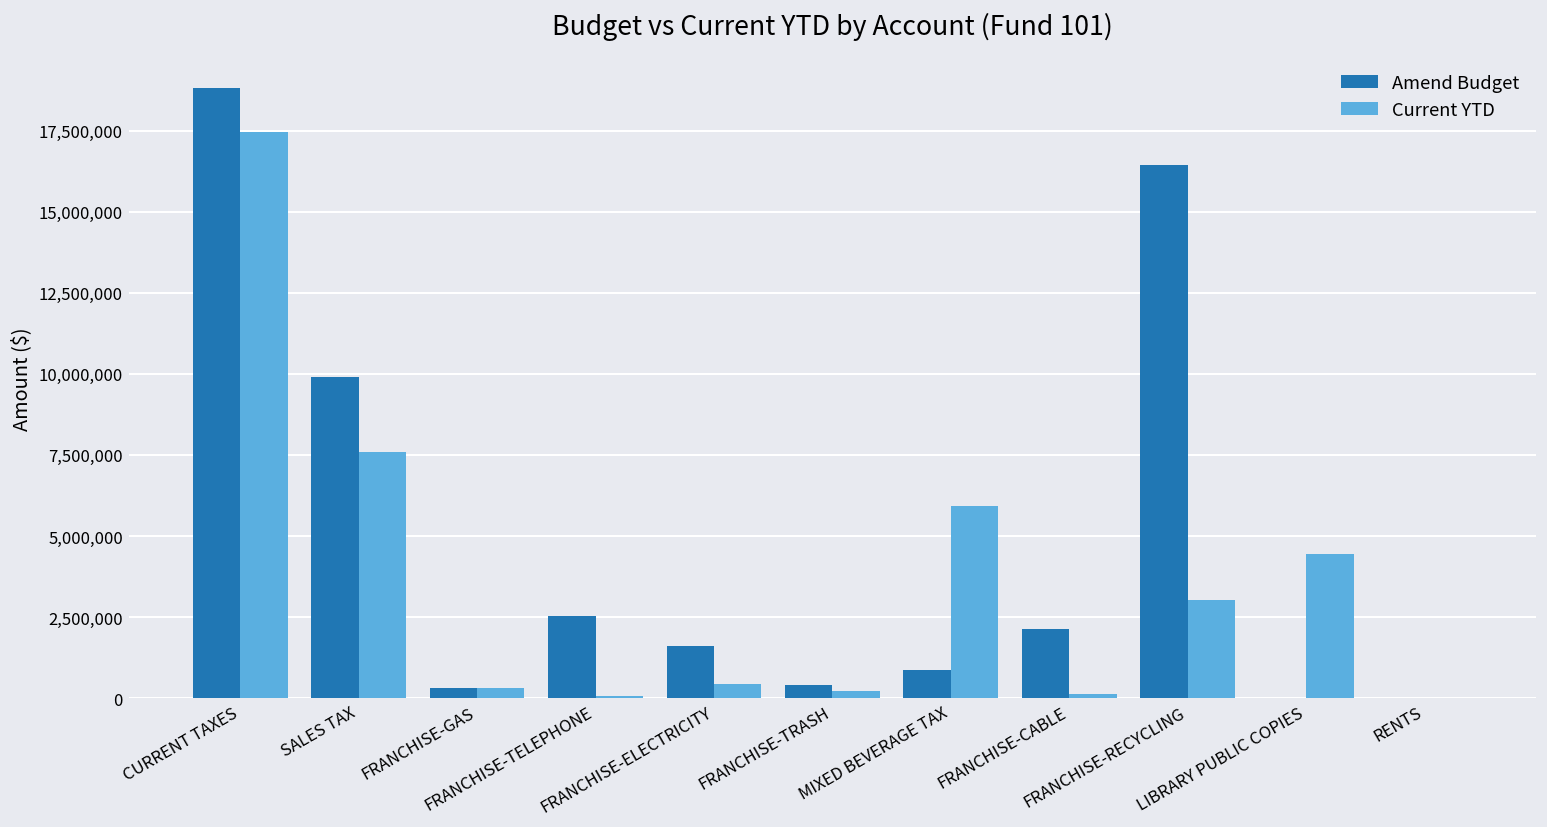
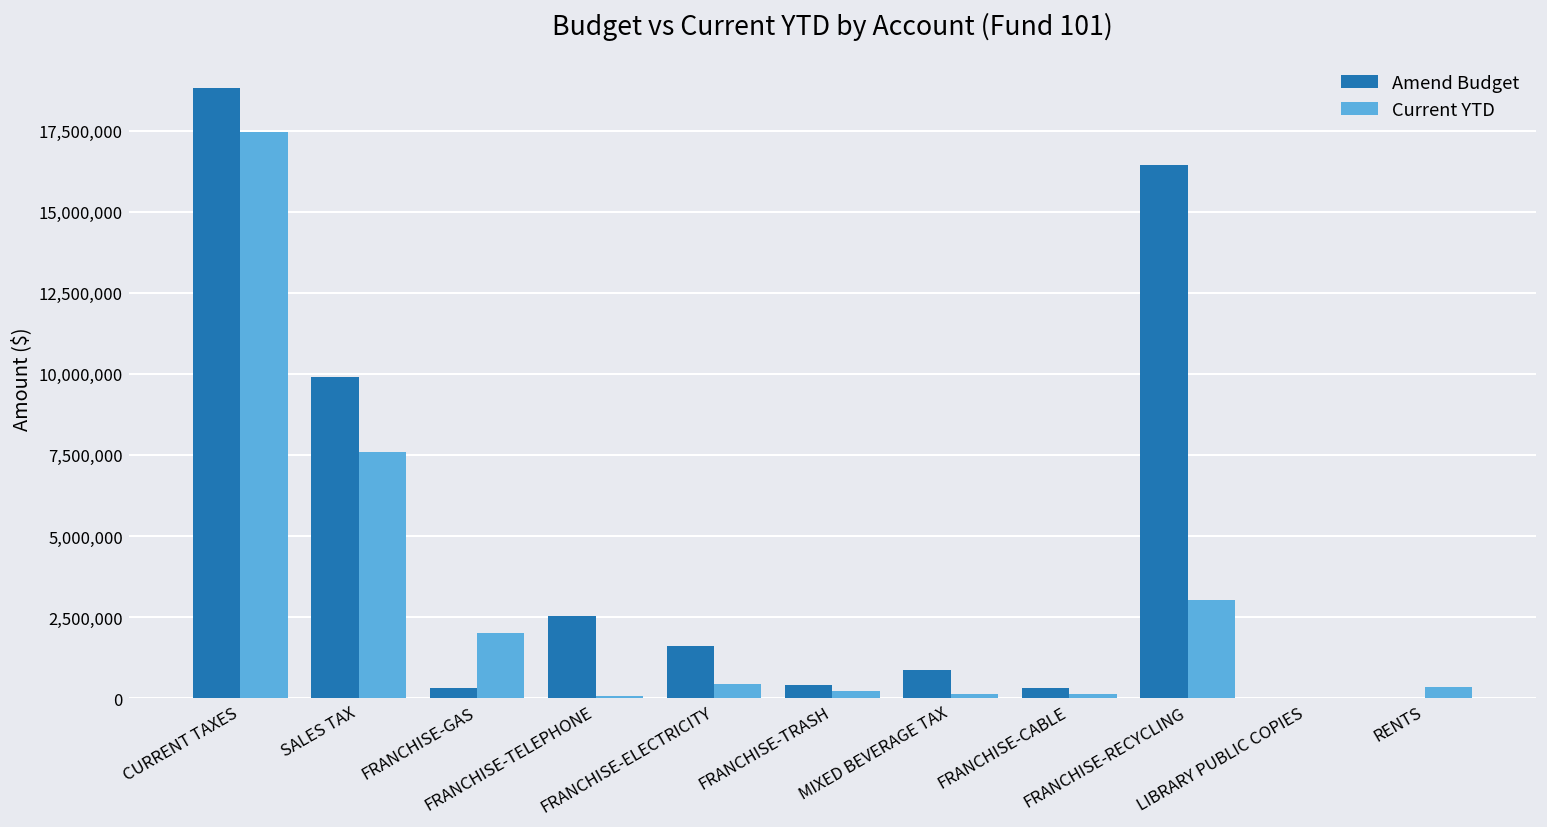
Current YTD, FRANCHISE-GAS: 300,000 -> 2,000,000
Current YTD, MIXED BEVERAGE TAX: 5,900,000 -> 100,000
Amend Budget, FRANCHISE-CABLE: 2,100,000 -> 300,000
Current YTD, LIBRARY PUBLIC COPIES: 4,500,000 -> 0
Current YTD, RENTS: 0 -> 300,000
